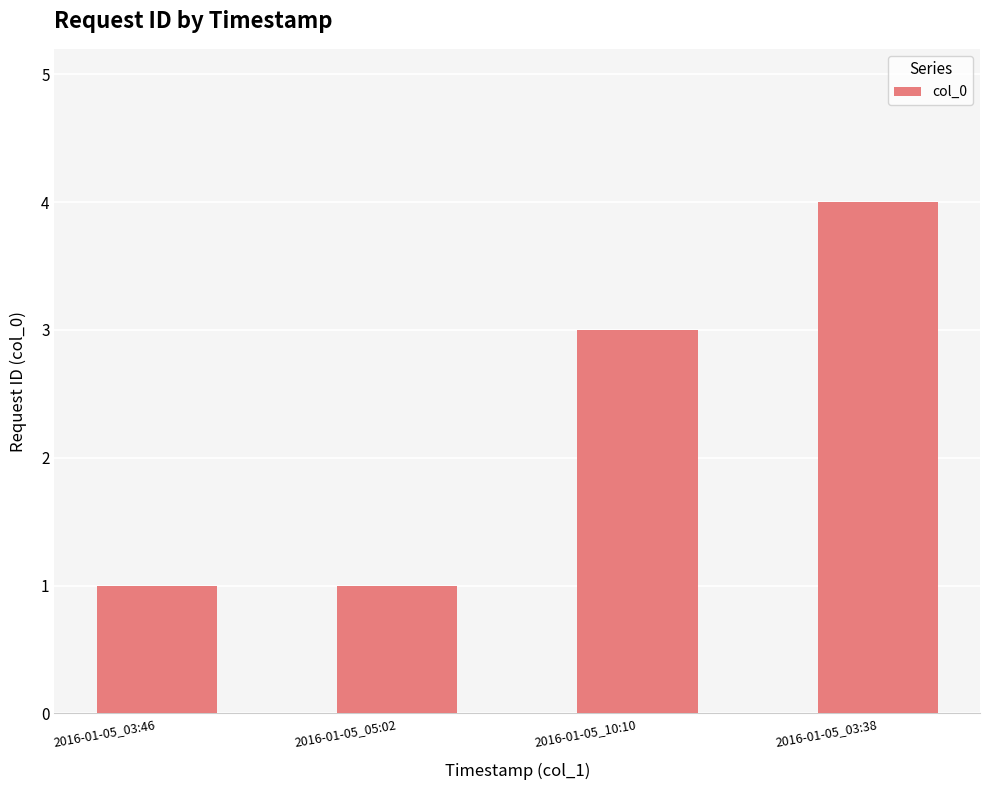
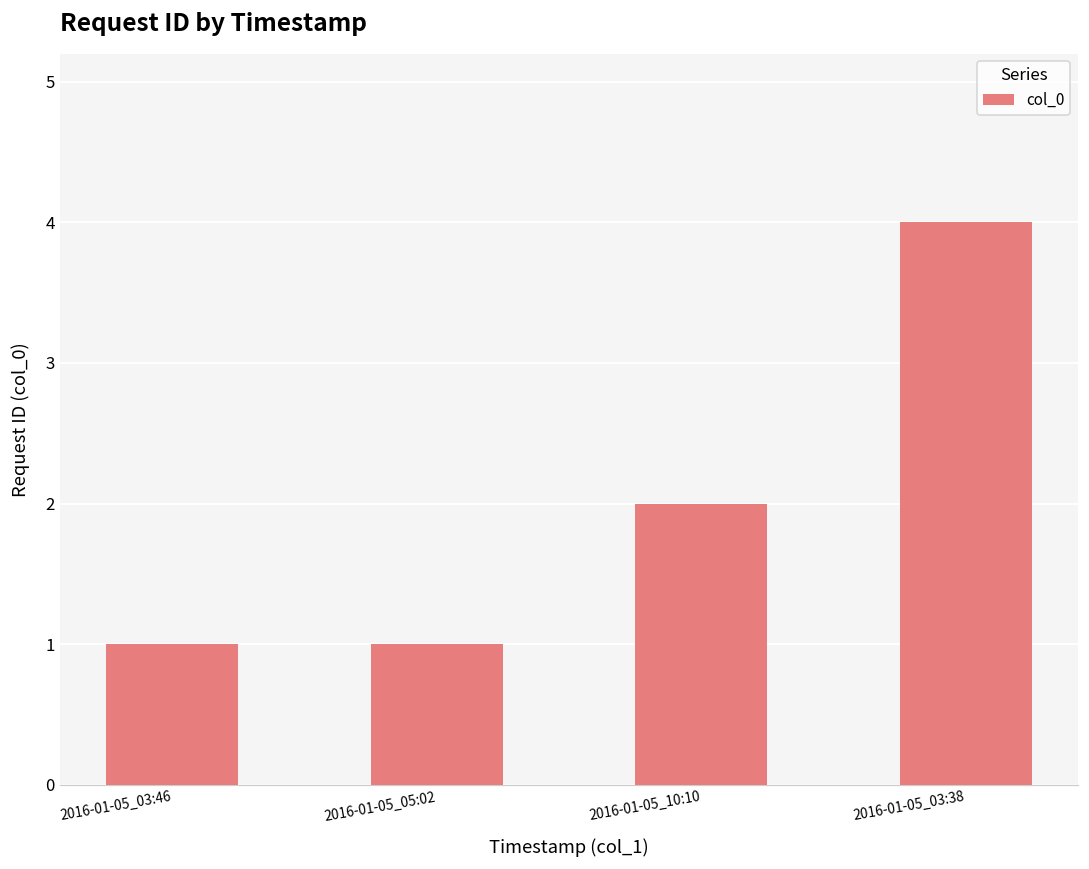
2016-01-05_10:10: 3 -> 2
